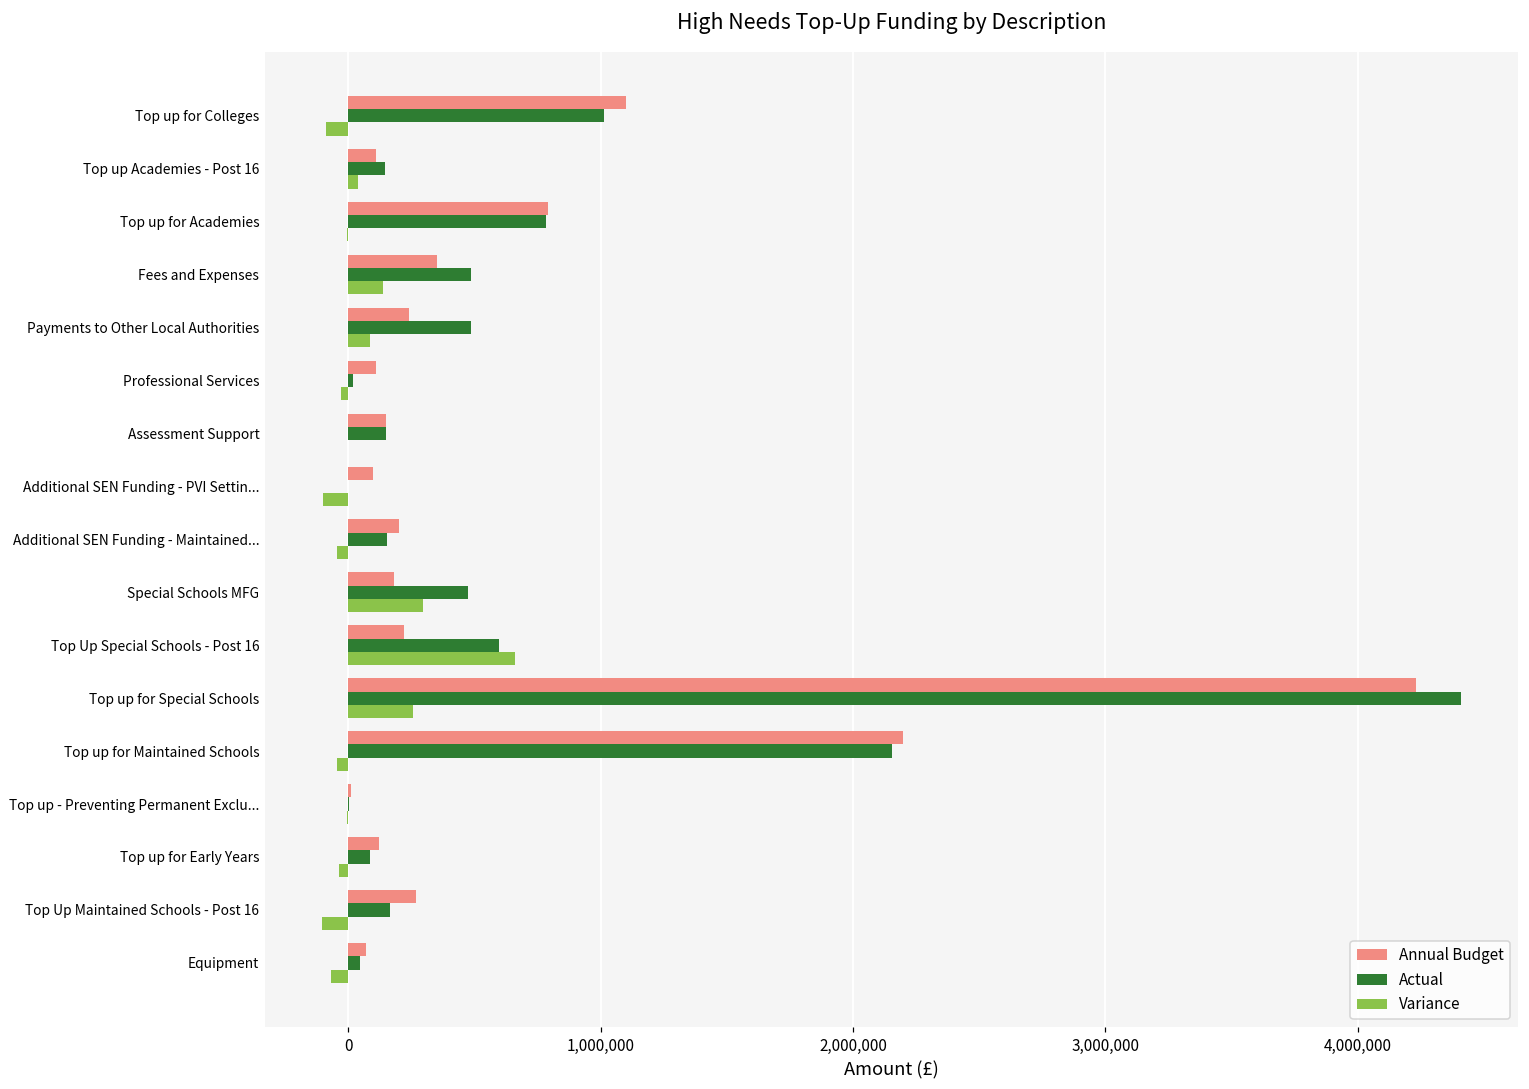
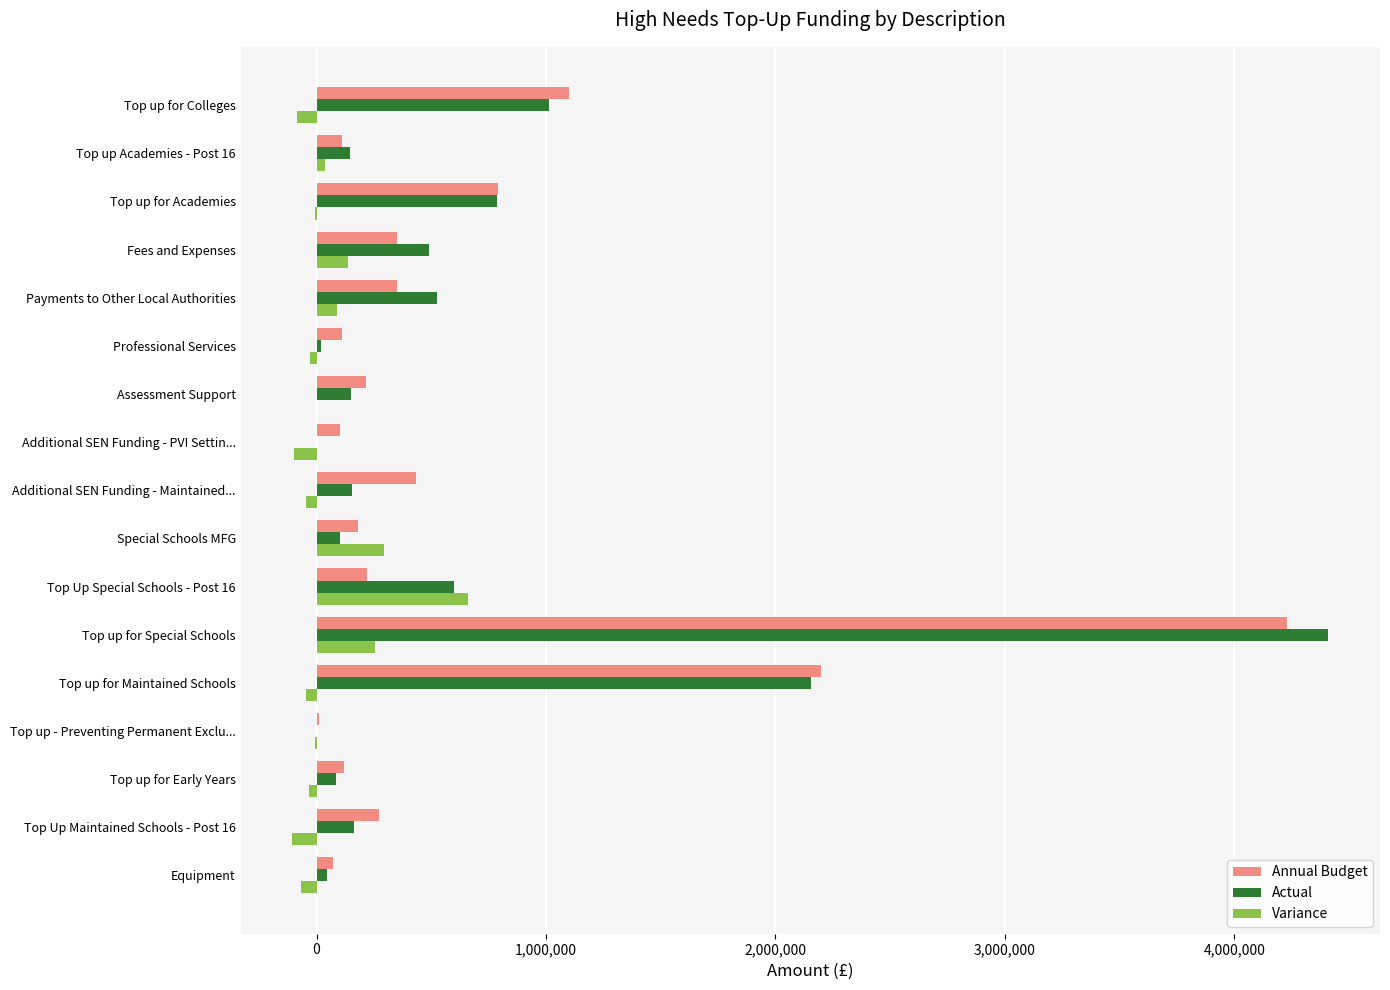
Annual Budget, Payments to Other Local Authorities: 240,000 -> 350,000
Actual, Payments to Other Local Authorities: 490,000 -> 530,000
Annual Budget, Assessment Support: 150,000 -> 220,000
Annual Budget, Additional SEN Funding - Maintained...: 200,000 -> 430,000
Actual, Special Schools MFG: 480,000 -> 100,000
